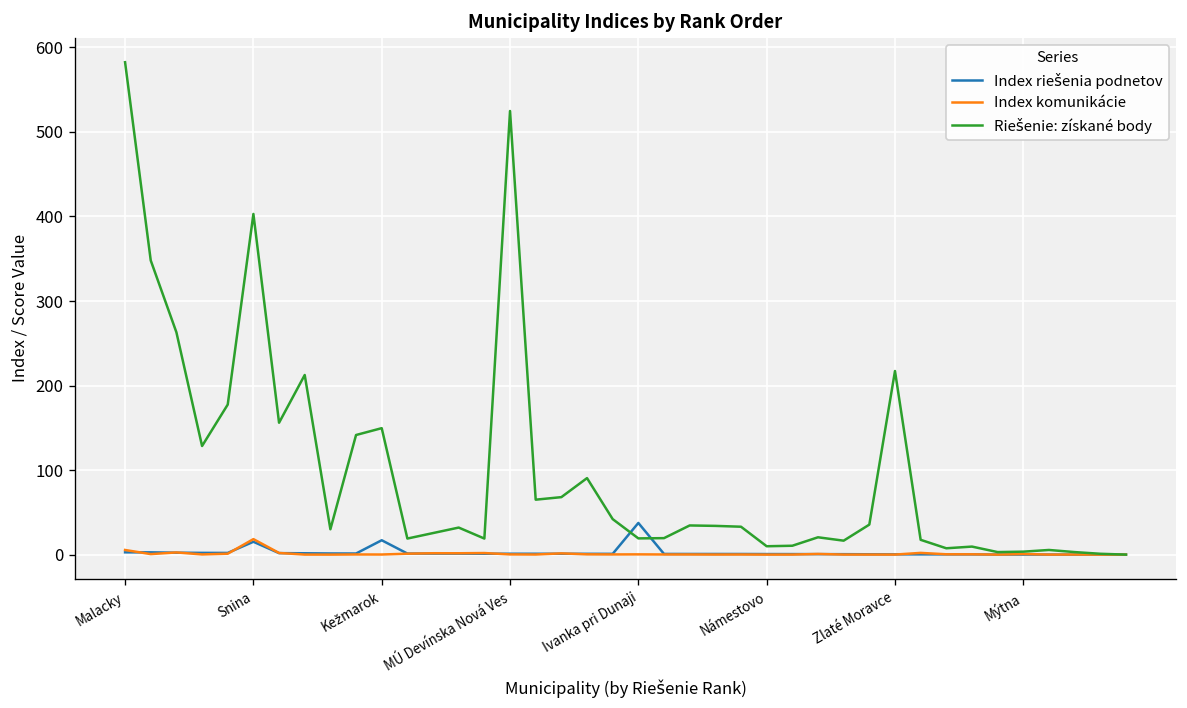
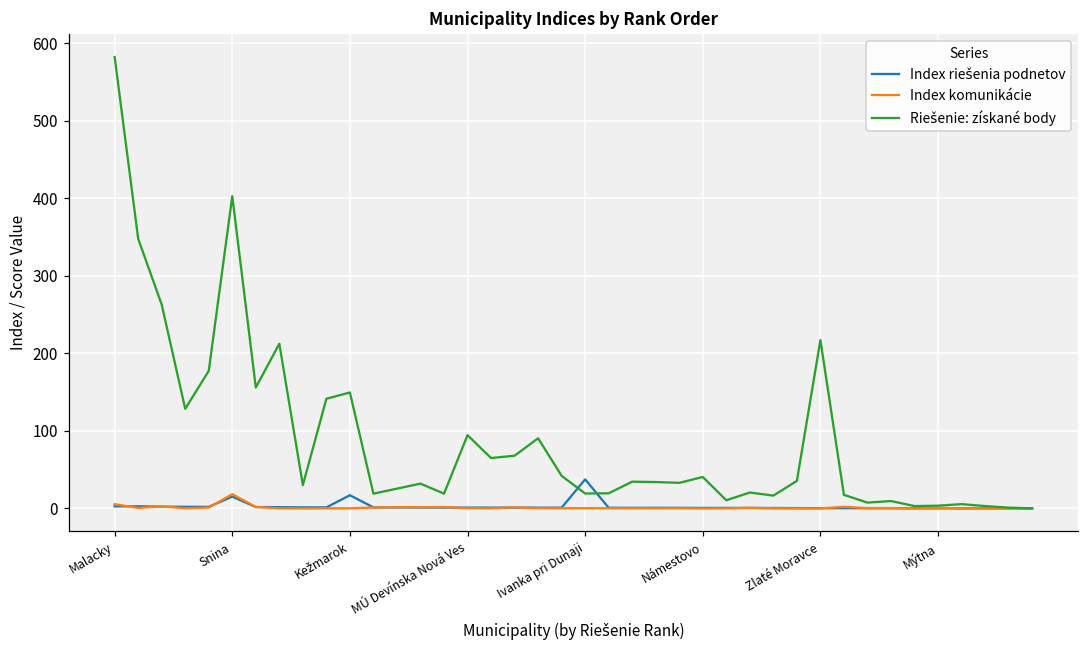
Riešenie: získané body, MÚ Devínska Nová Ves: 520 -> 90
Riešenie: získané body, Námestovo: 10 -> 40
